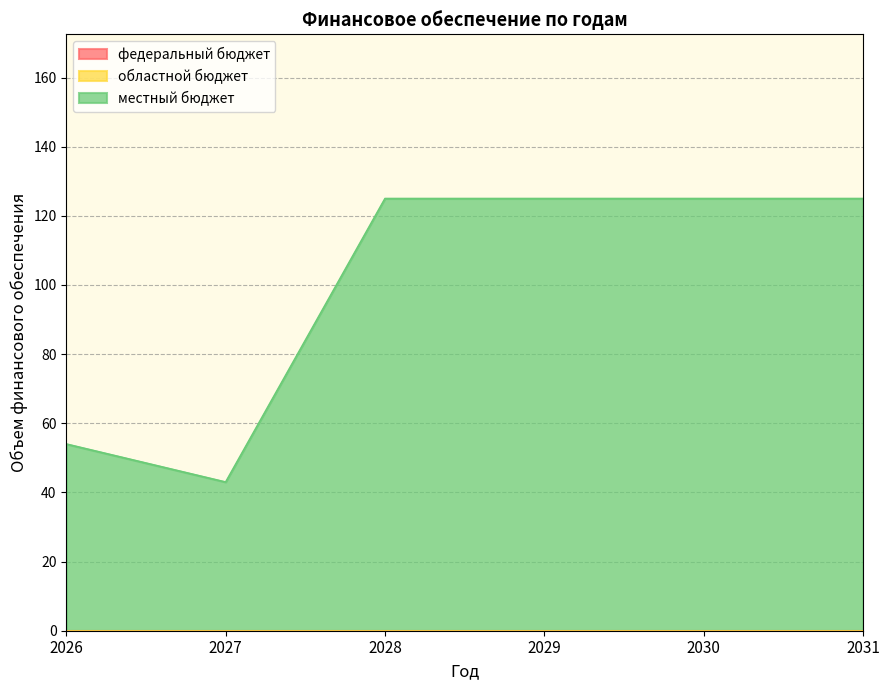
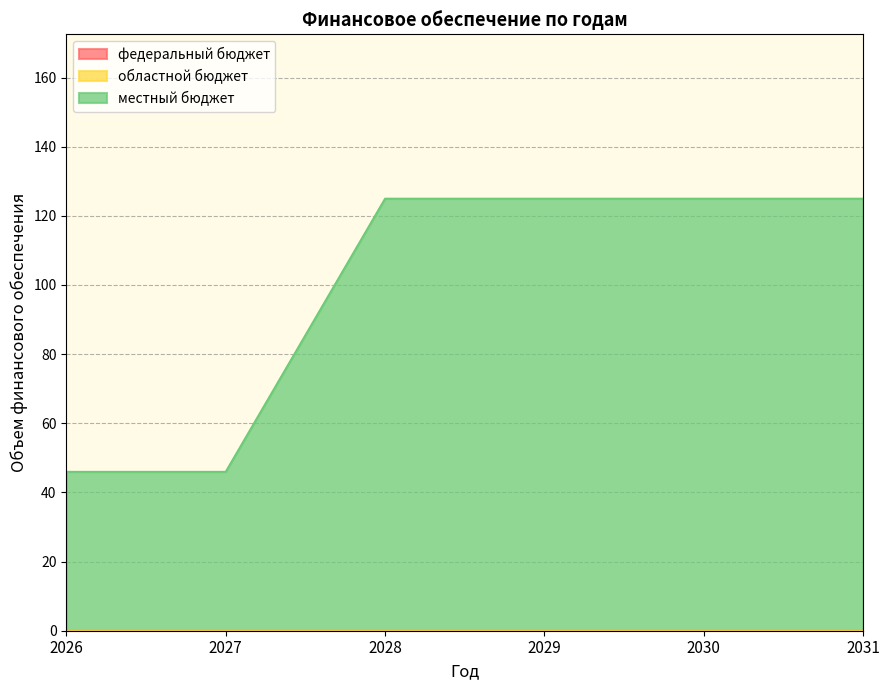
местный бюджет, 2026: 54 -> 46
местный бюджет, 2027: 43 -> 46
